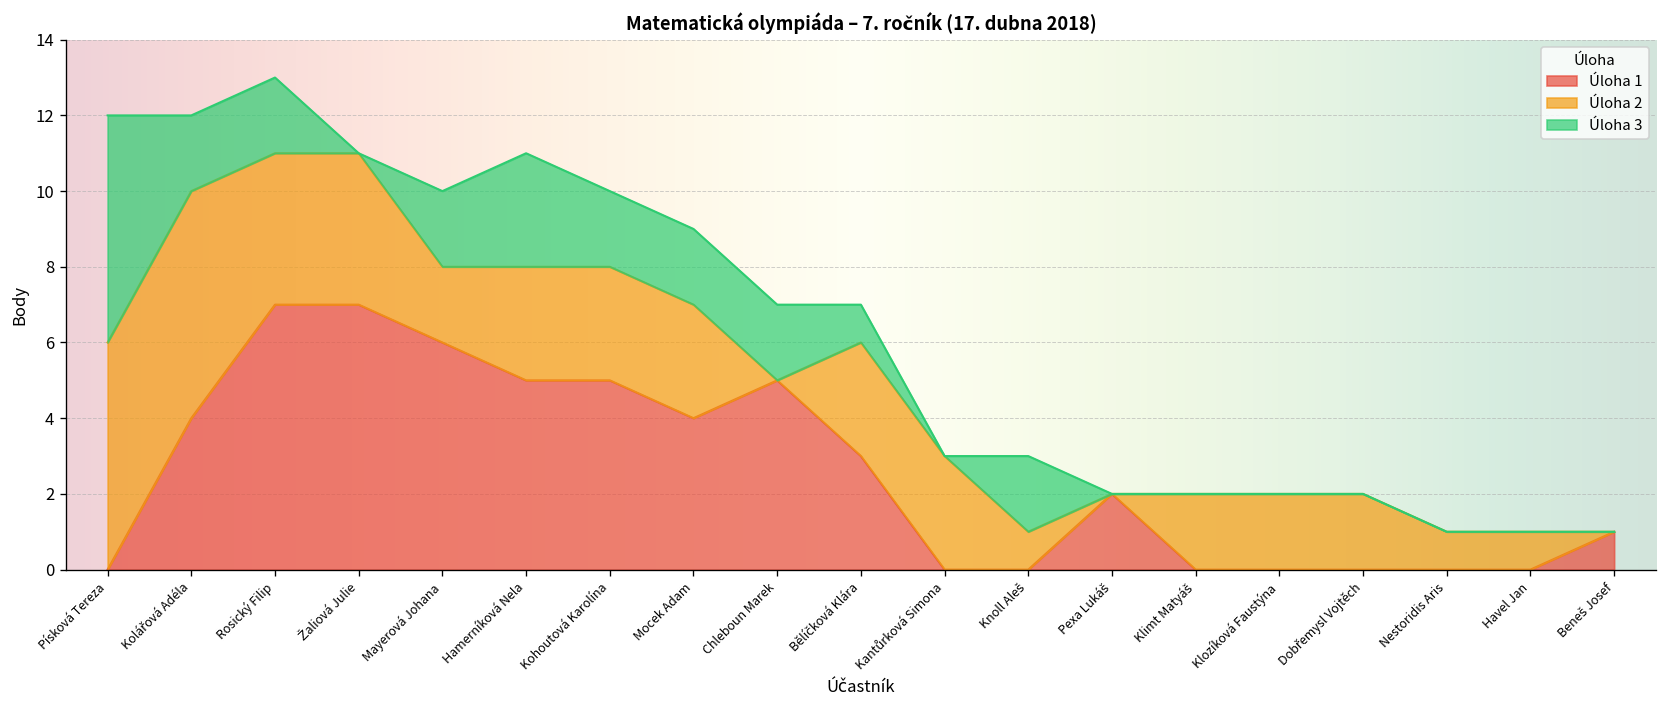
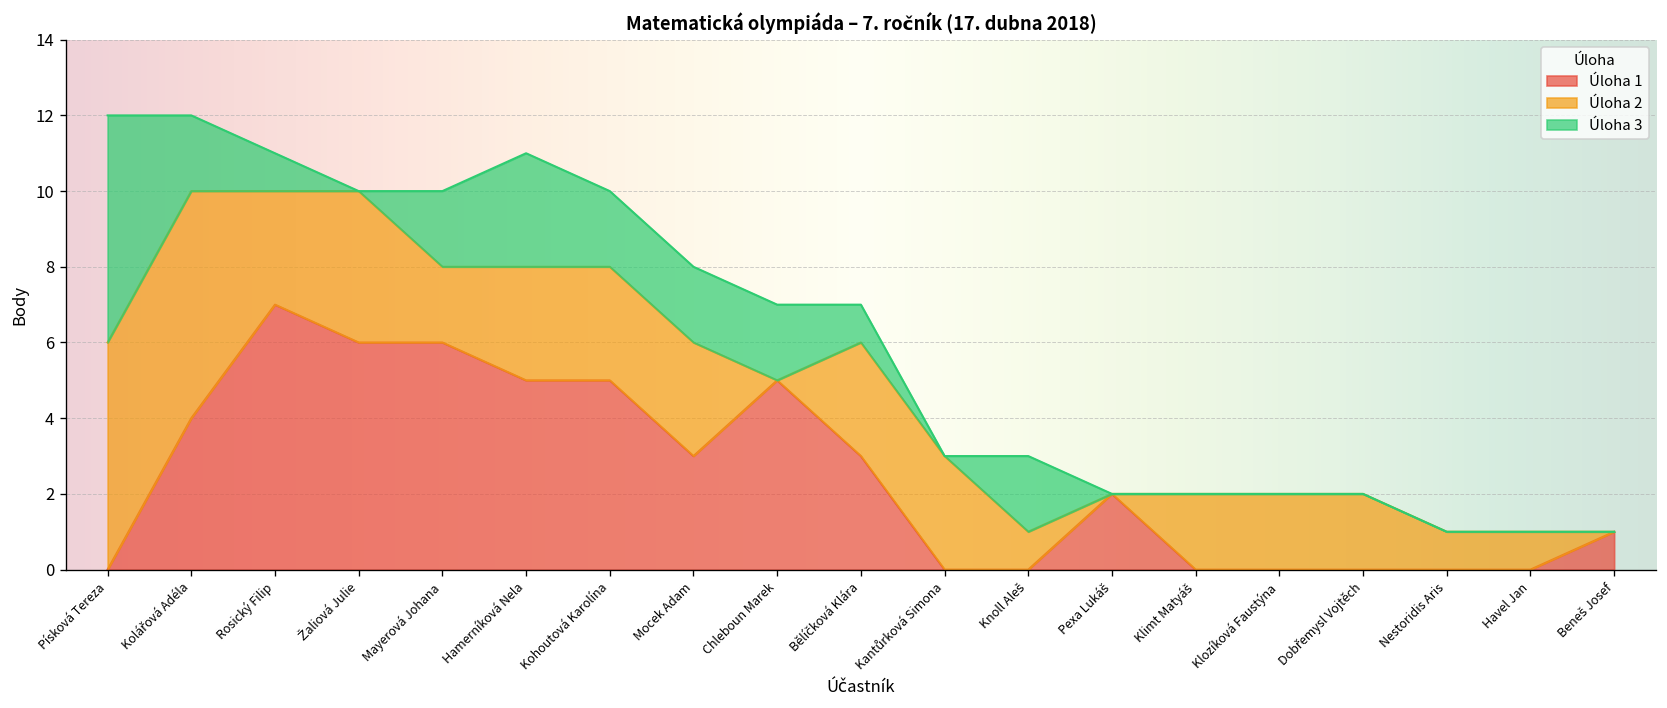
Úloha 2, Rosický Filip: 4 -> 3
Úloha 3, Rosický Filip: 2 -> 1
Úloha 1, Žaliová Julie: 7 -> 6
Úloha 1, Mocek Adam: 4 -> 3
